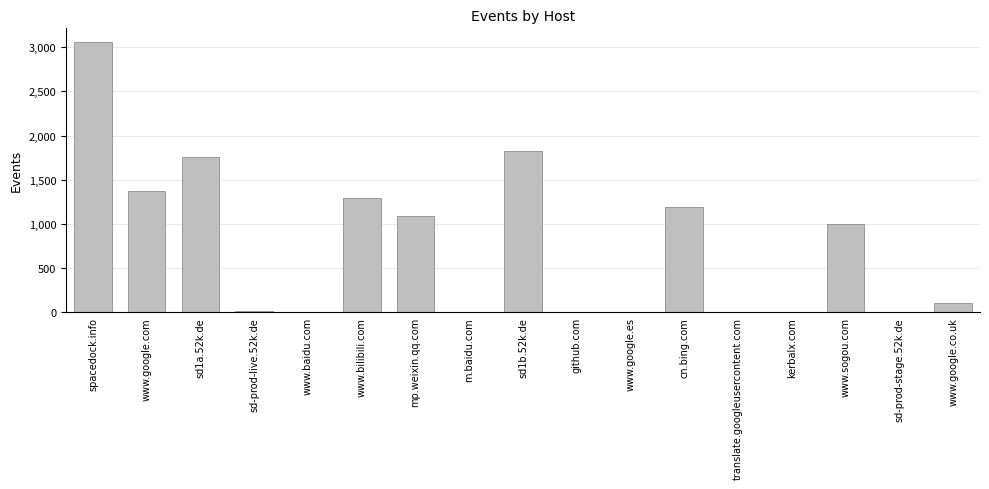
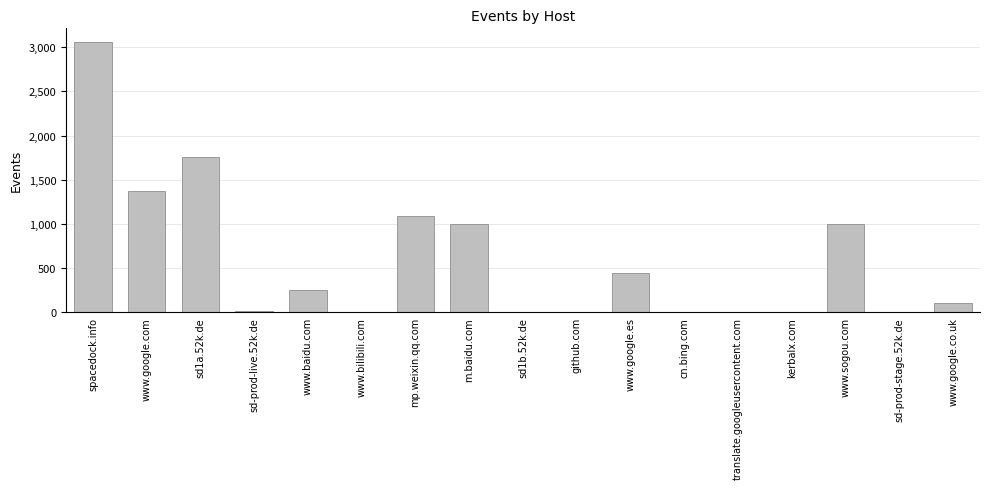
www.baidu.com: 0 -> 200
www.bilibili.com: 1,300 -> 0
m.baidu.com: 0 -> 1,000
sd1b.52k.de: 1,800 -> 0
www.google.es: 0 -> 400
cn.bing.com: 1,200 -> 0
